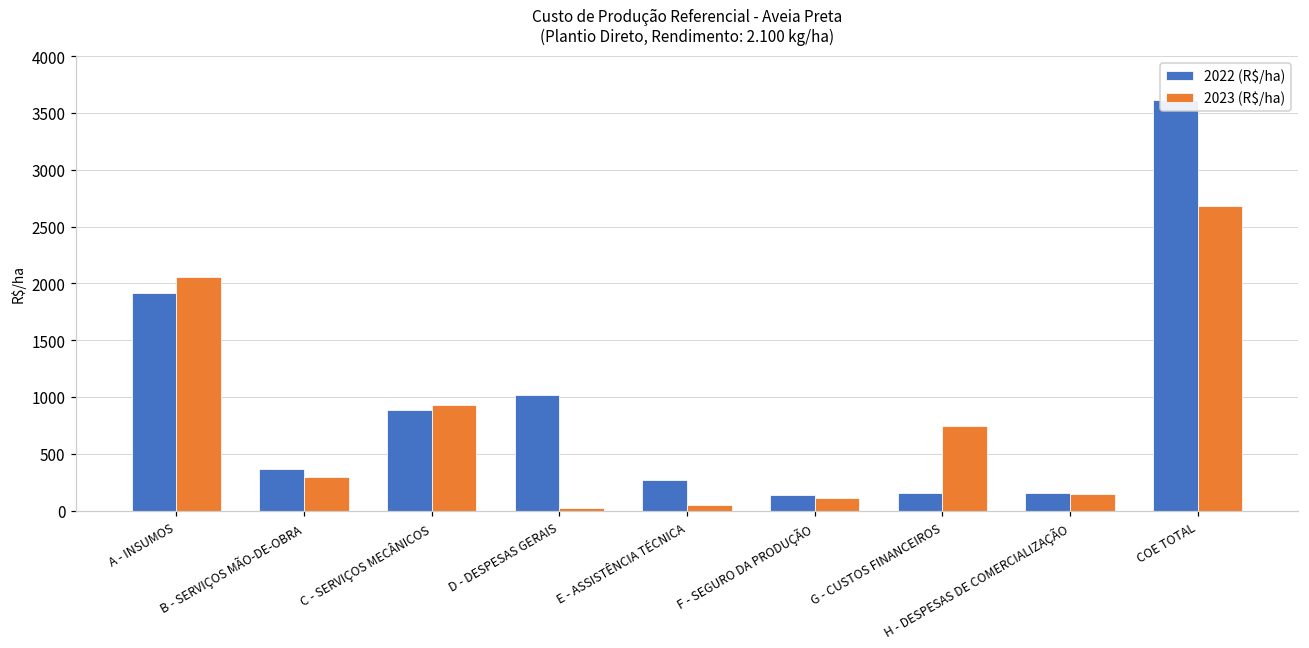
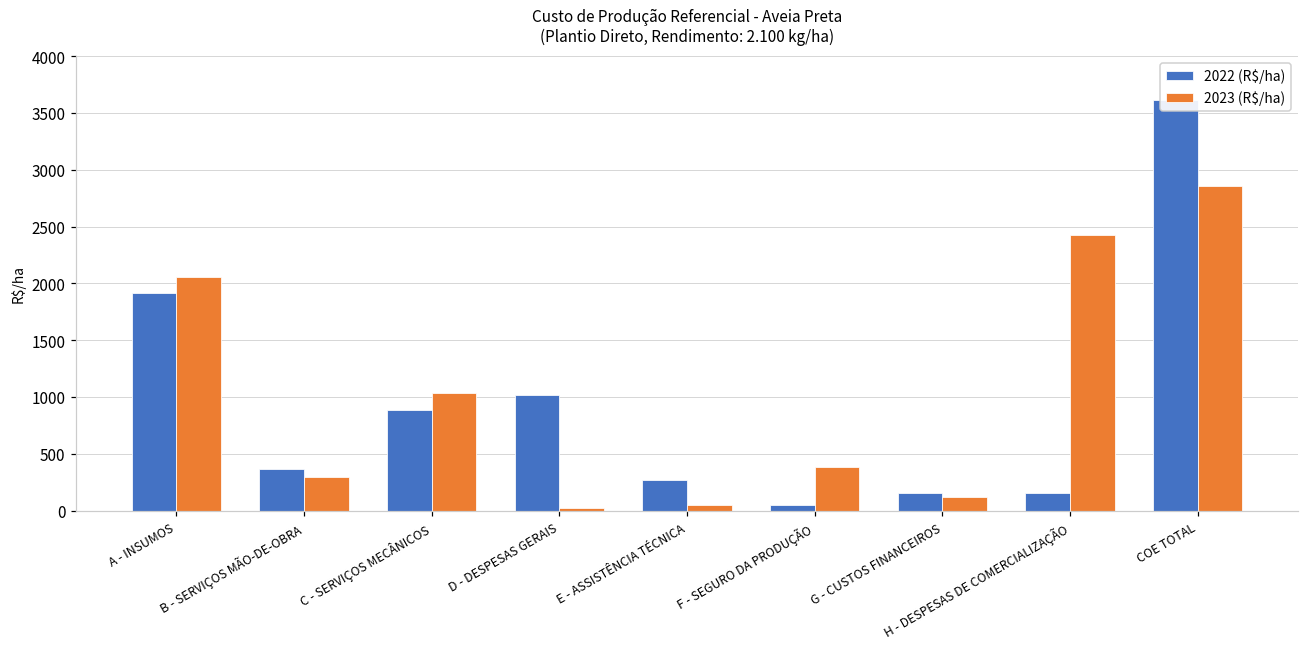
2023 (R$/ha), C - SERVIÇOS MECÂNICOS: 930 -> 1030
2022 (R$/ha), F - SEGURO DA PRODUÇÃO: 140 -> 50
2023 (R$/ha), F - SEGURO DA PRODUÇÃO: 110 -> 390
2023 (R$/ha), G - CUSTOS FINANCEIROS: 750 -> 120
2023 (R$/ha), H - DESPESAS DE COMERCIALIZAÇÃO: 140 -> 2430
2023 (R$/ha), COE TOTAL: 2680 -> 2860
